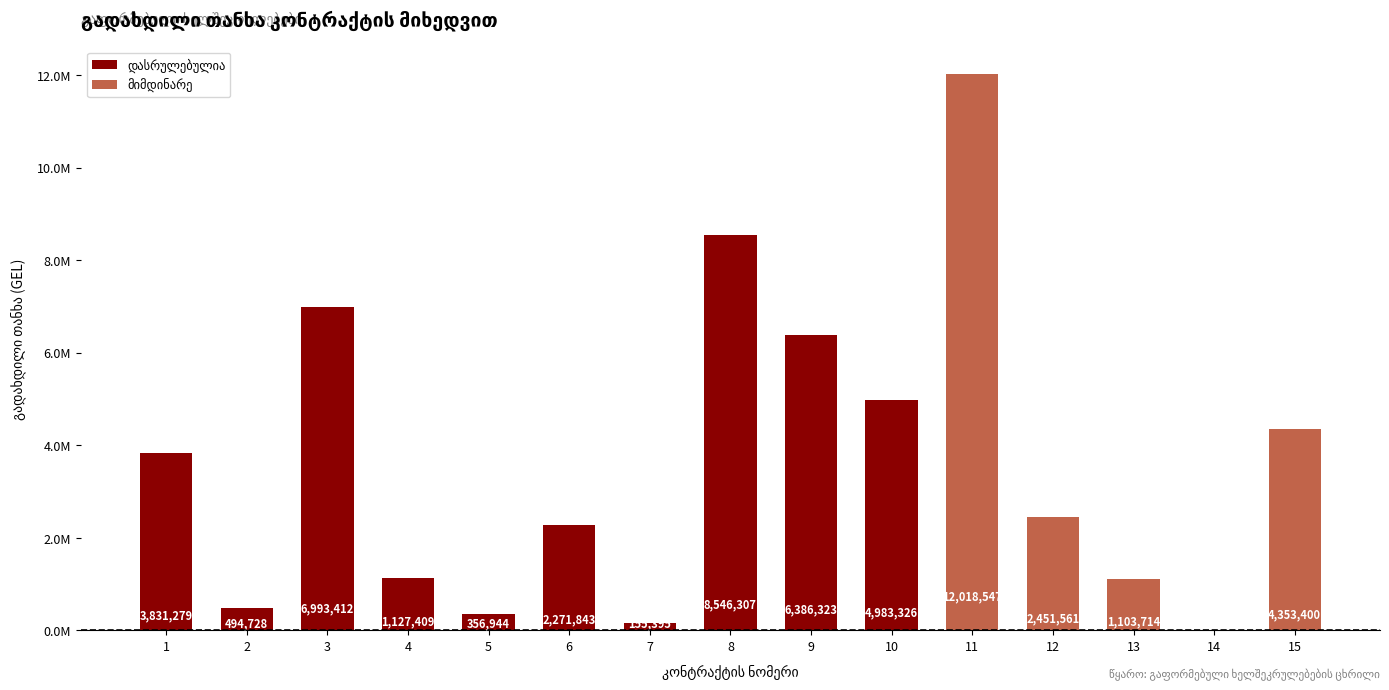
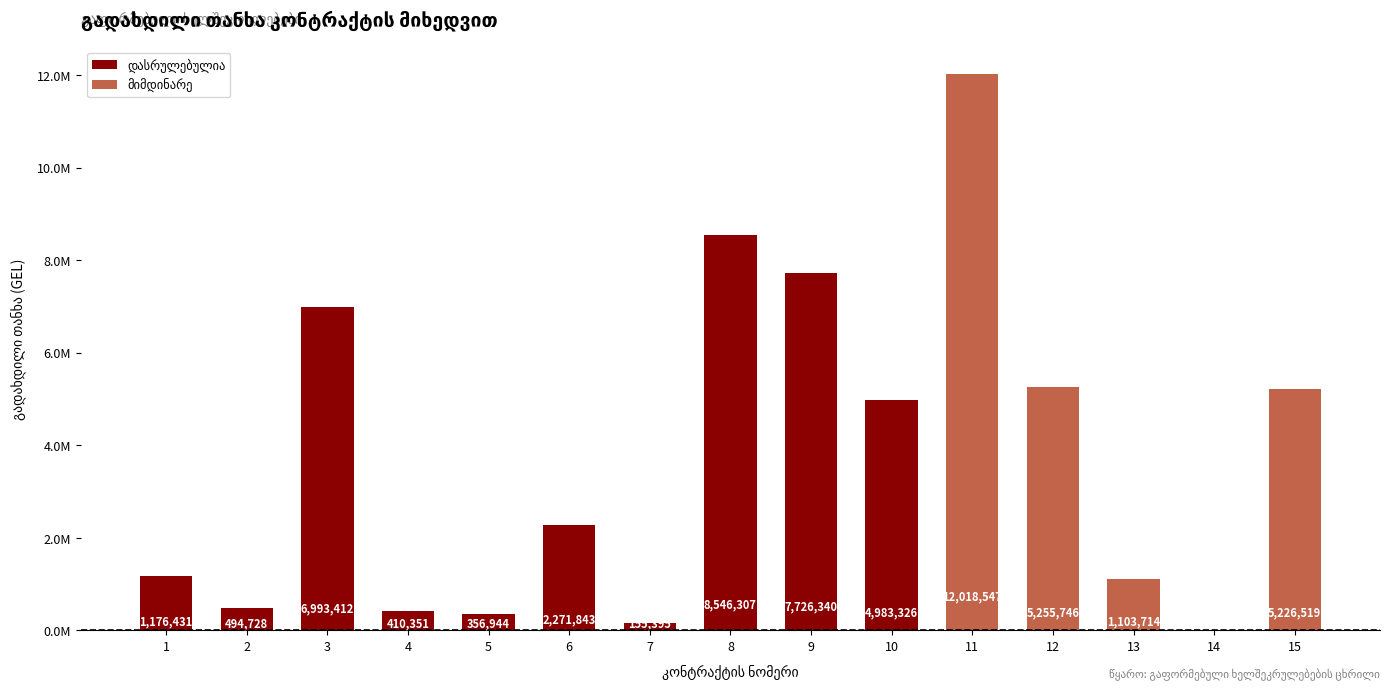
დასრულებულია, 1: 3,831,279 -> 1,176,431
დასრულებულია, 4: 1,127,409 -> 410,351
დასრულებულია, 9: 6,386,323 -> 7,726,340
მიმდინარე, 12: 2,451,561 -> 5,255,746
მიმდინარე, 15: 4,353,400 -> 5,226,519
